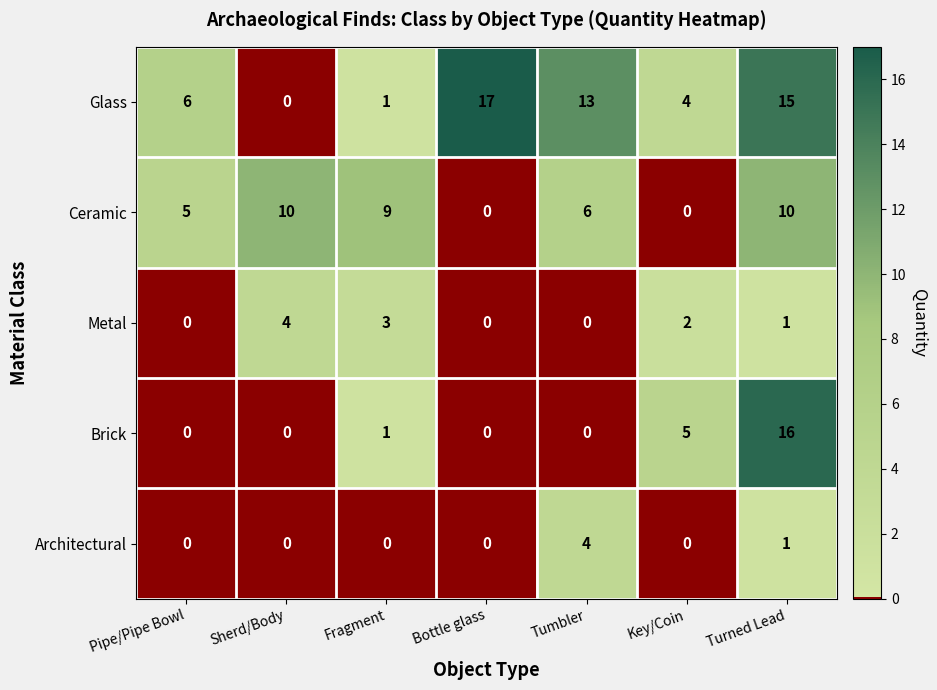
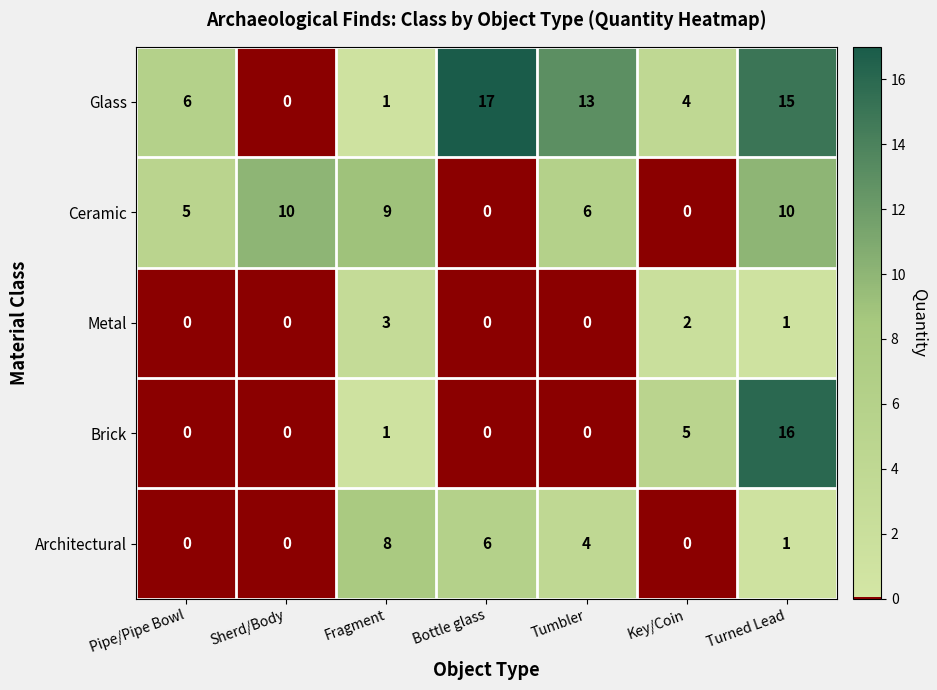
Metal, Sherd/Body: 4 -> 0
Architectural, Fragment: 0 -> 8
Architectural, Bottle glass: 0 -> 6
